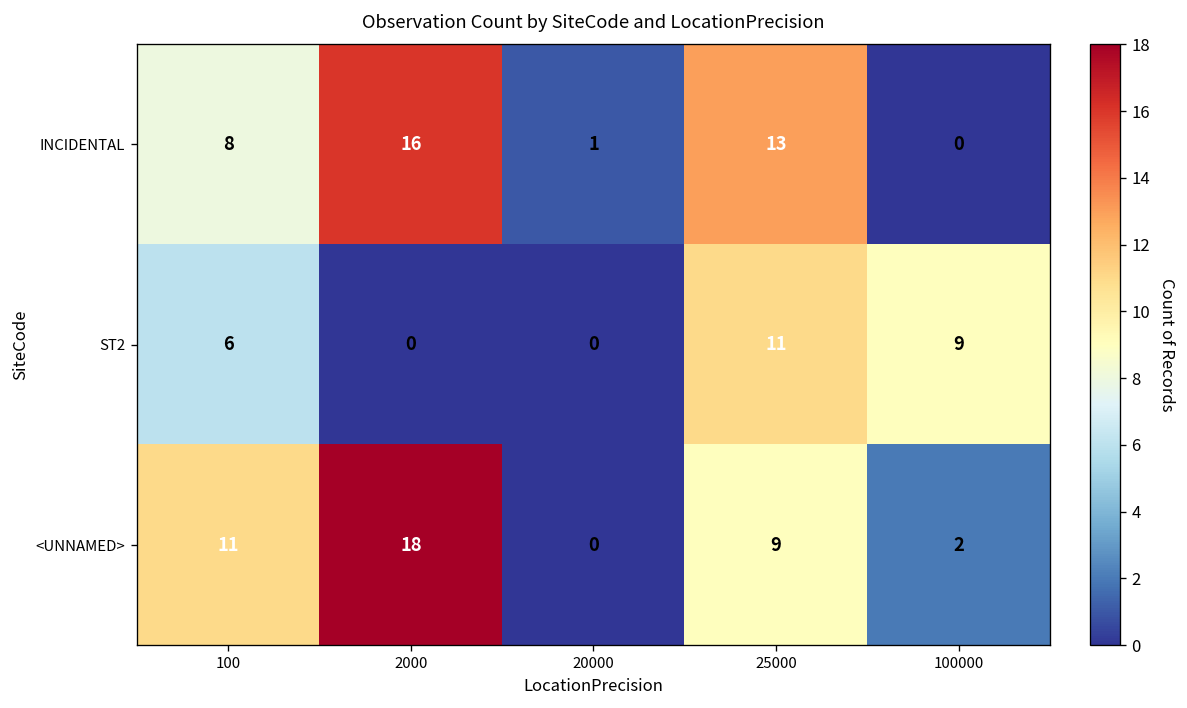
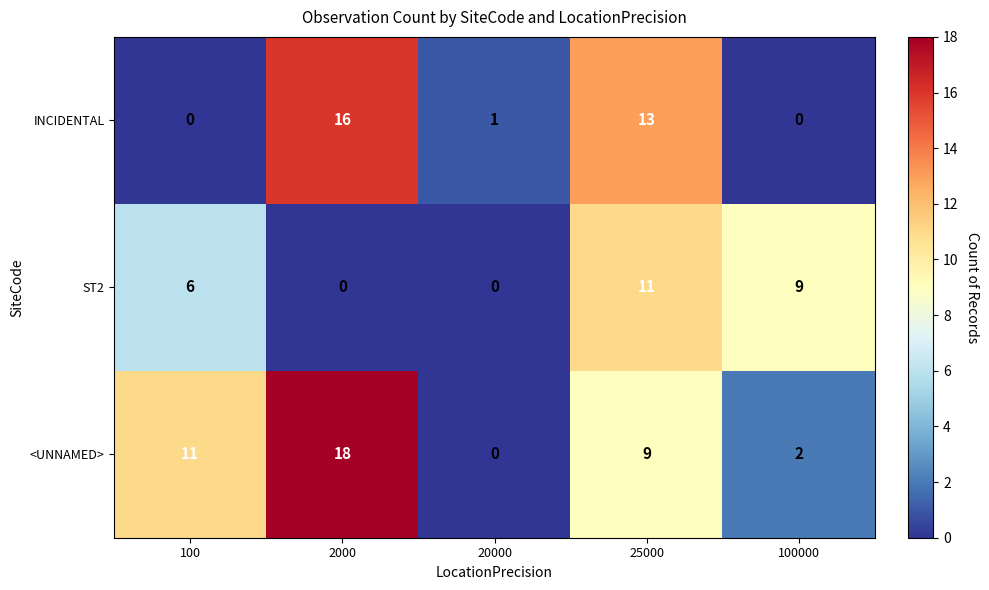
INCIDENTAL, 100: 8 -> 0
